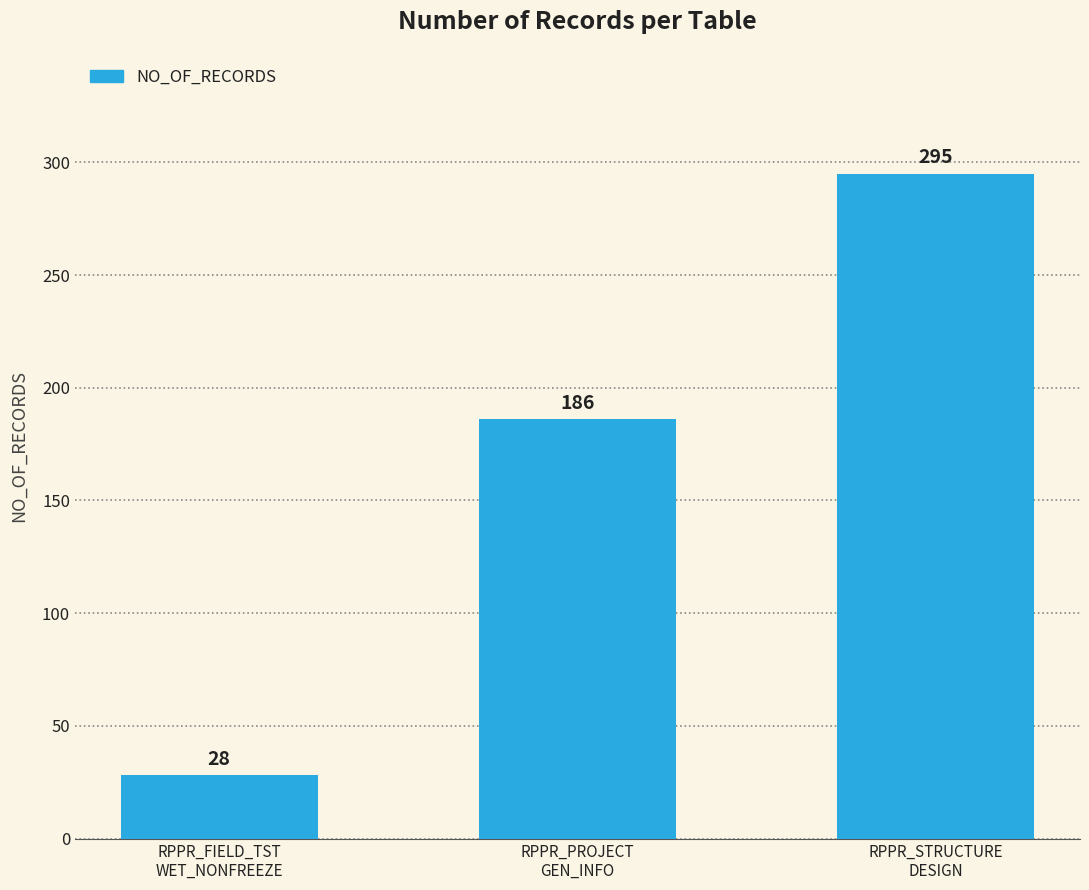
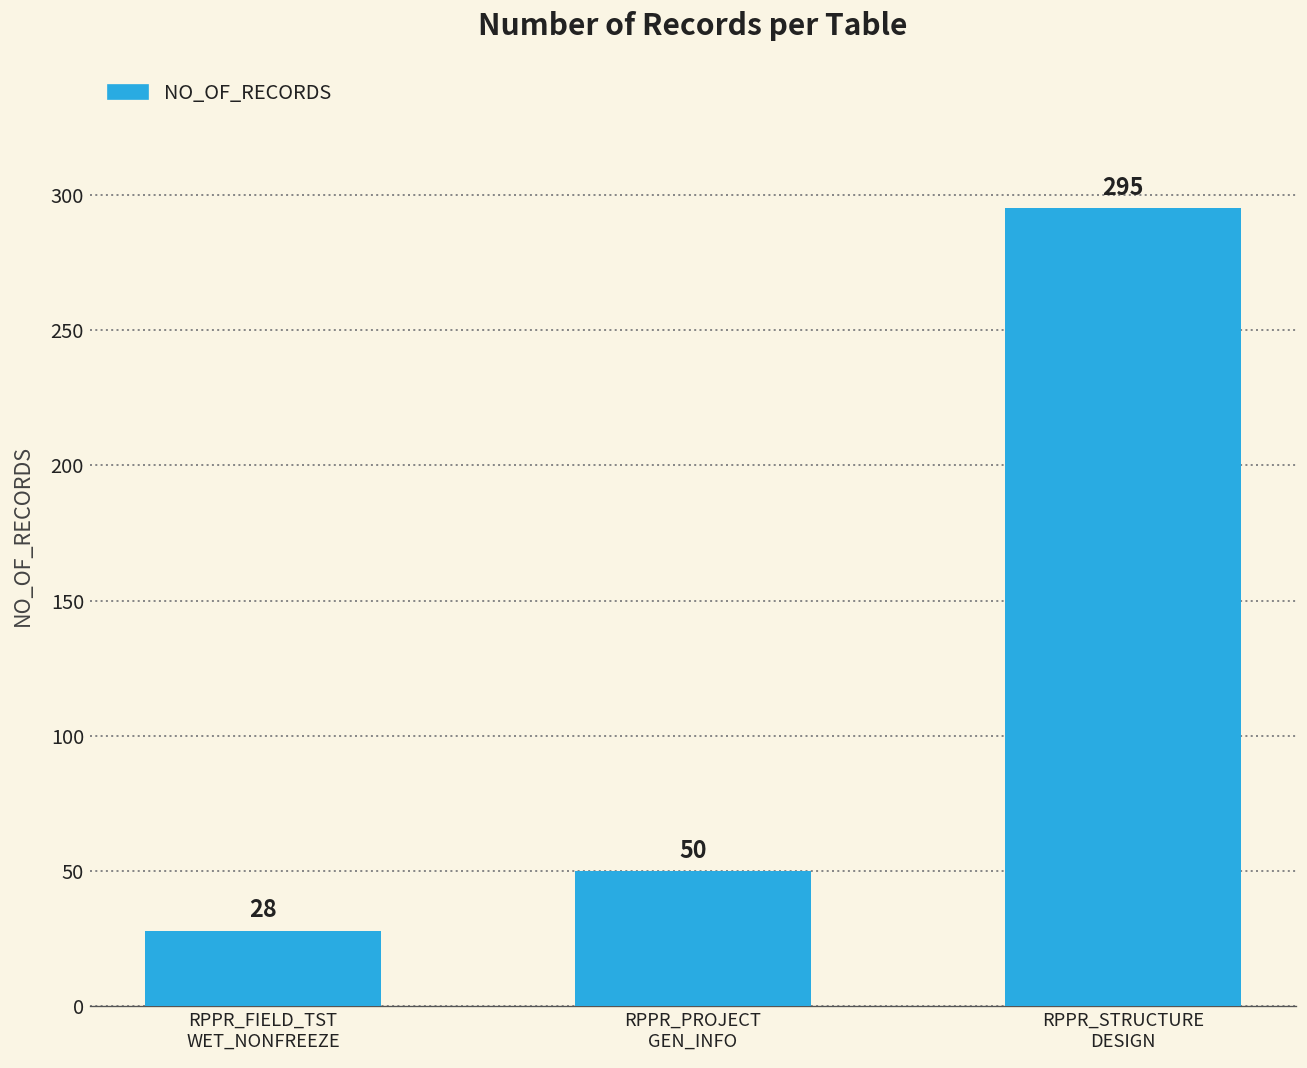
RPPR_PROJECT GEN_INFO: 186 -> 50
